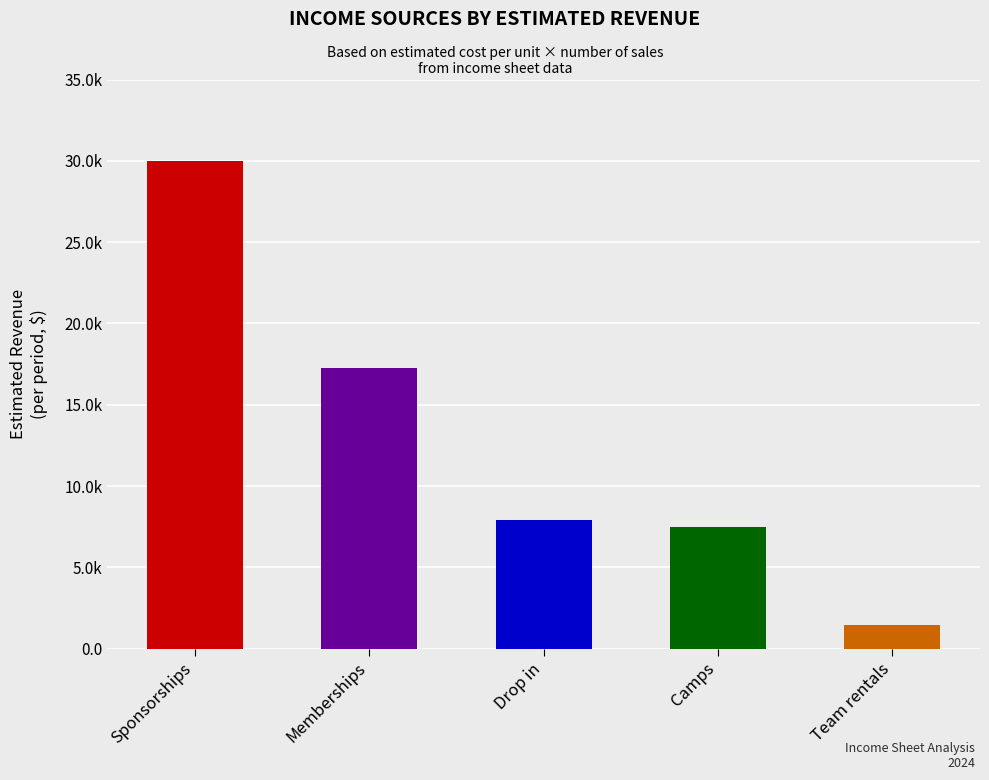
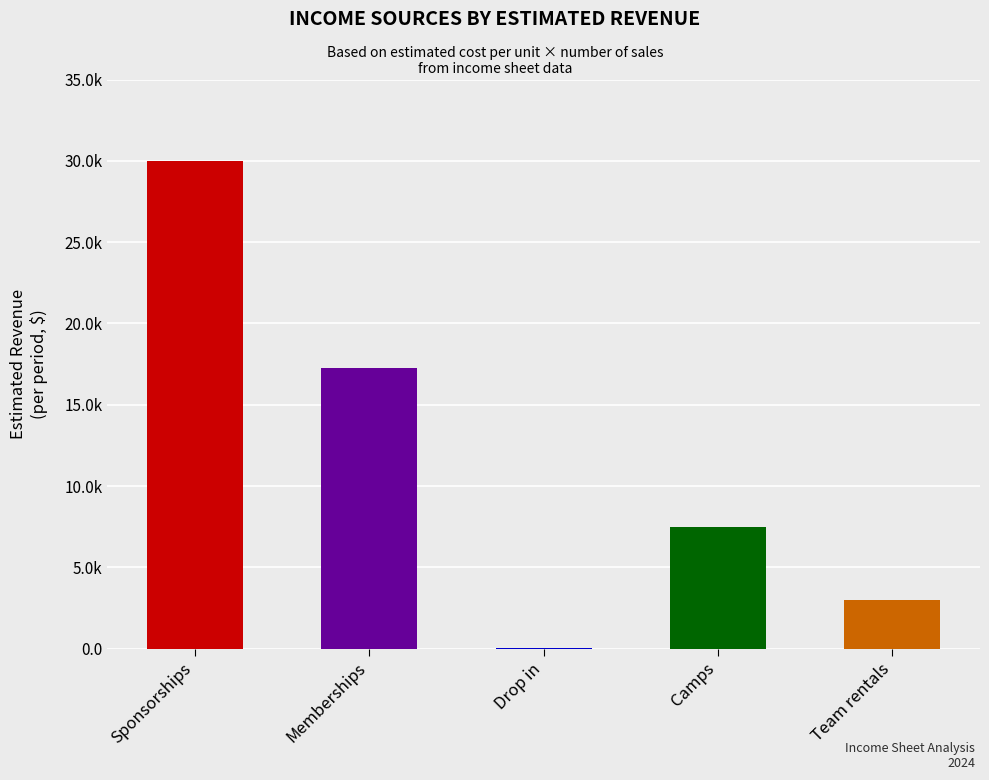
Drop in: 7900 -> 0
Team rentals: 1400 -> 3000
